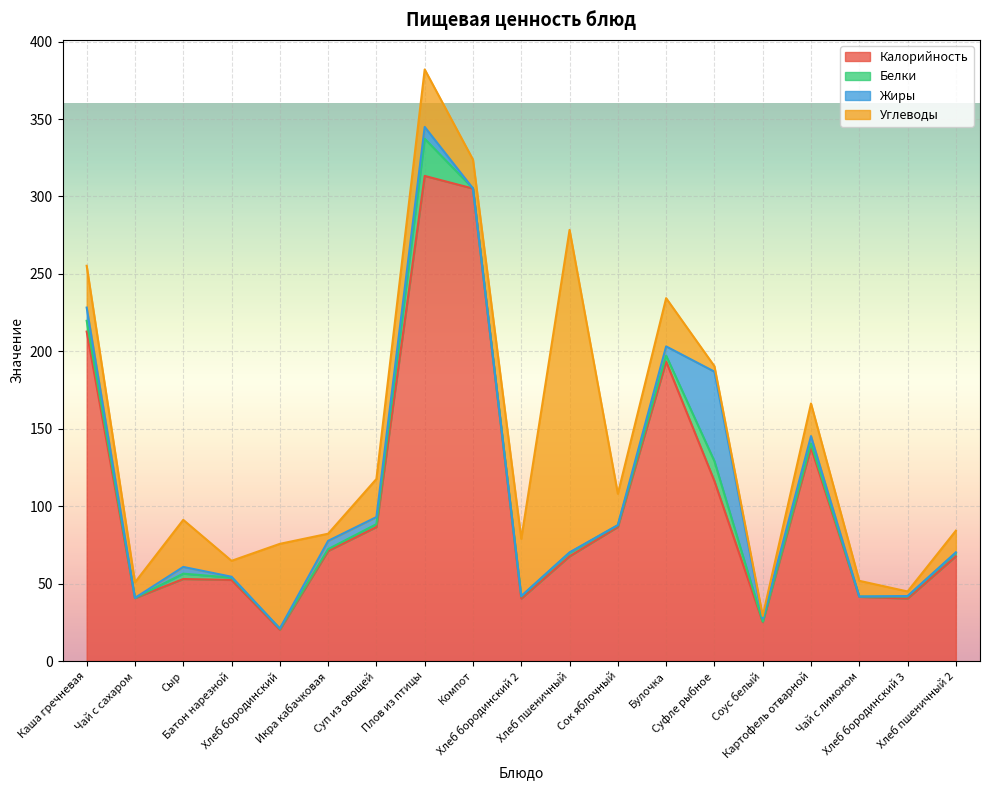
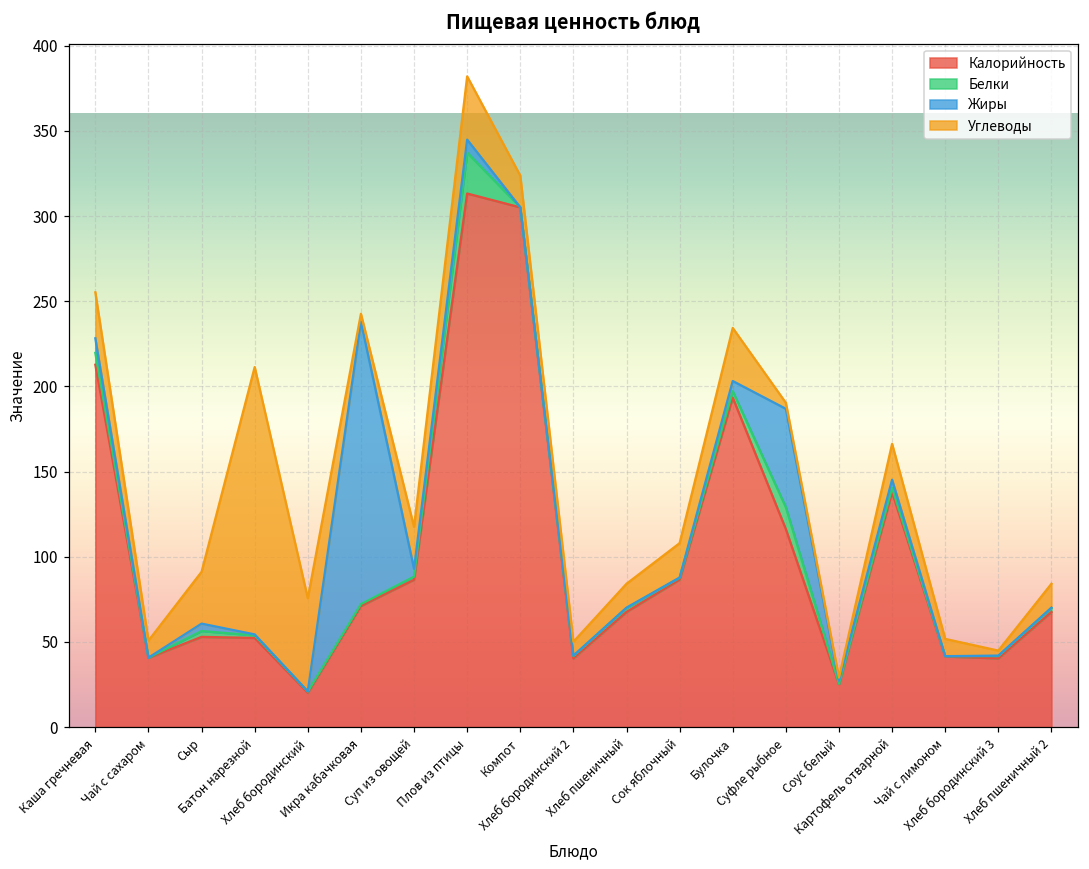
Углеводы, Батон нарезной: 10 -> 157
Жиры, Икра кабачковая: 5 -> 166
Углеводы, Хлеб бородинский 2: 37 -> 8
Углеводы, Хлеб пшеничный: 208 -> 14
